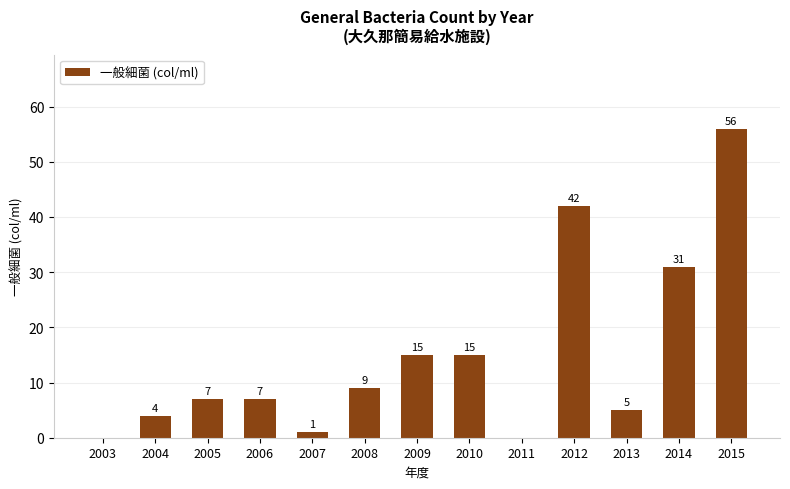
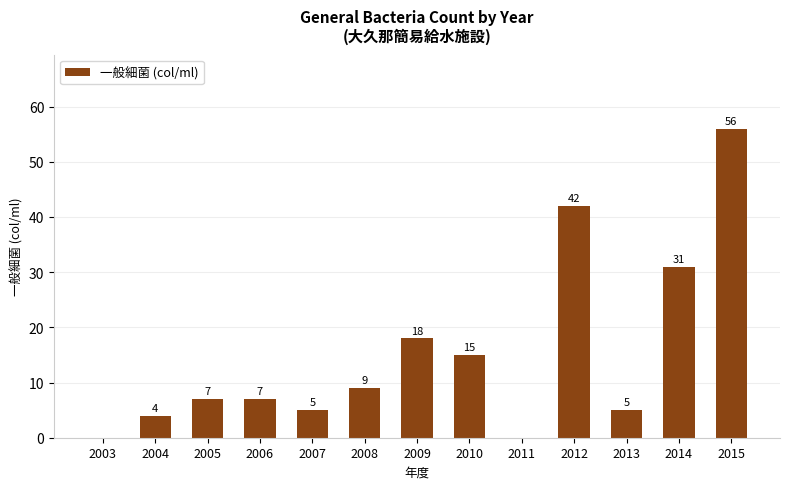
2007: 1 -> 5
2009: 15 -> 18
